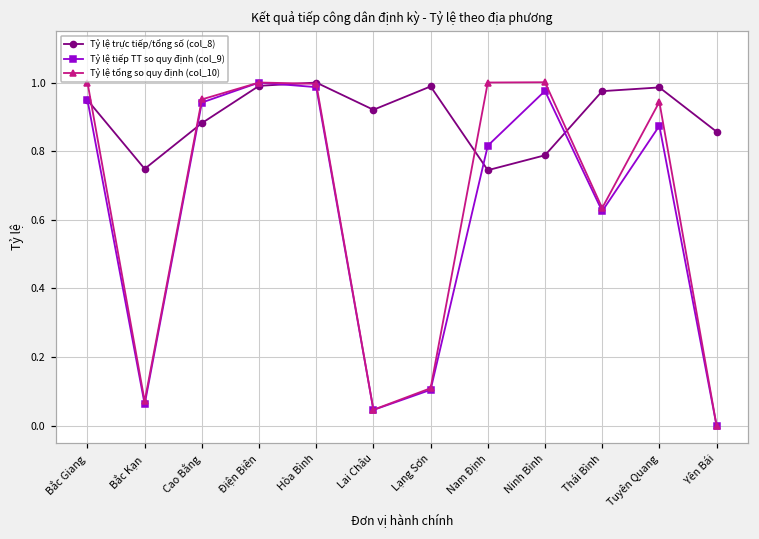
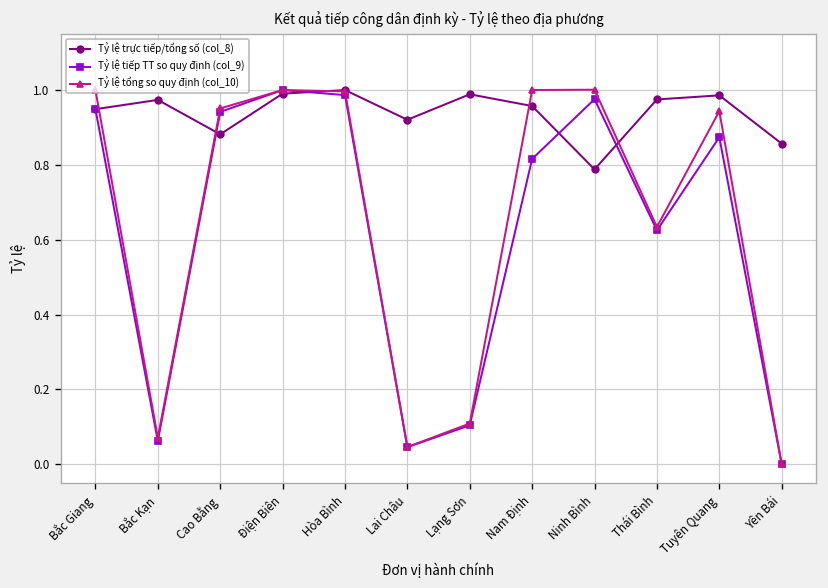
Tỷ lệ trực tiếp/tổng số (col_8), Bắc Kạn: 0.75 -> 0.97
Tỷ lệ trực tiếp/tổng số (col_8), Nam Định: 0.74 -> 0.96
